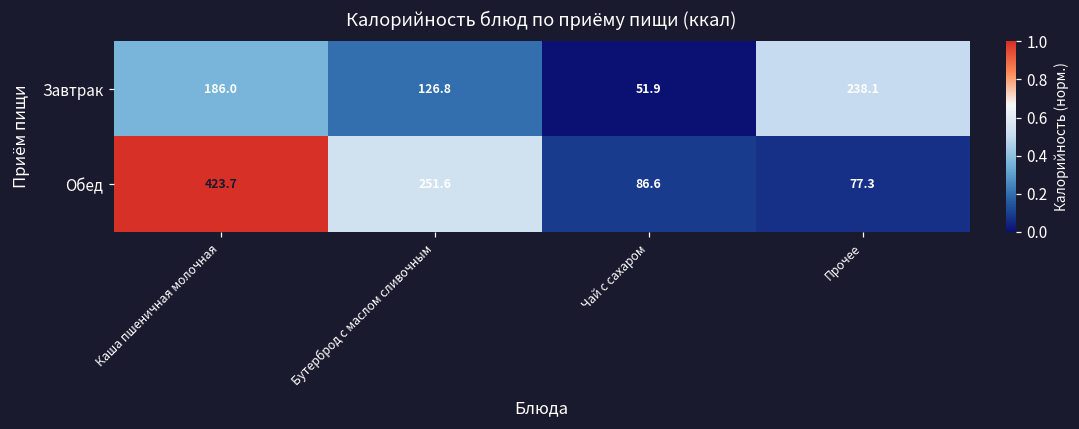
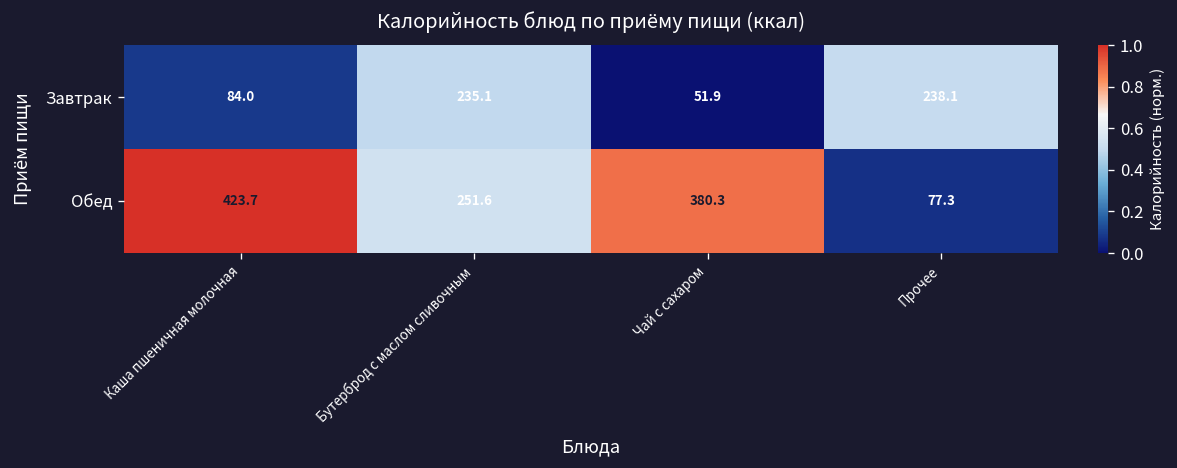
Завтрак, Каша пшеничная молочная: 186.0 -> 84.0
Завтрак, Бутерброд с маслом сливочным: 126.8 -> 235.1
Обед, Чай с сахаром: 86.6 -> 380.3
